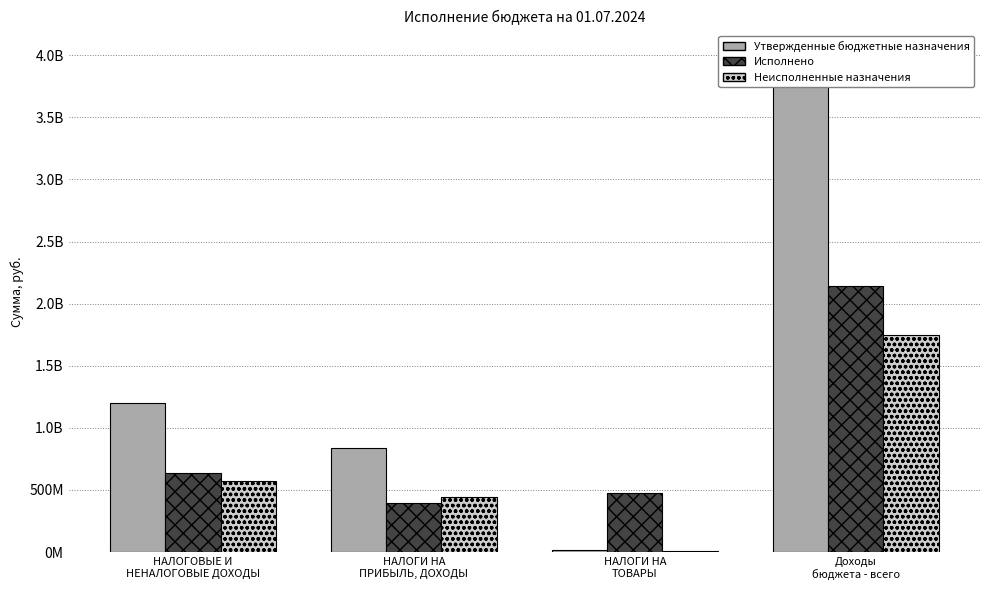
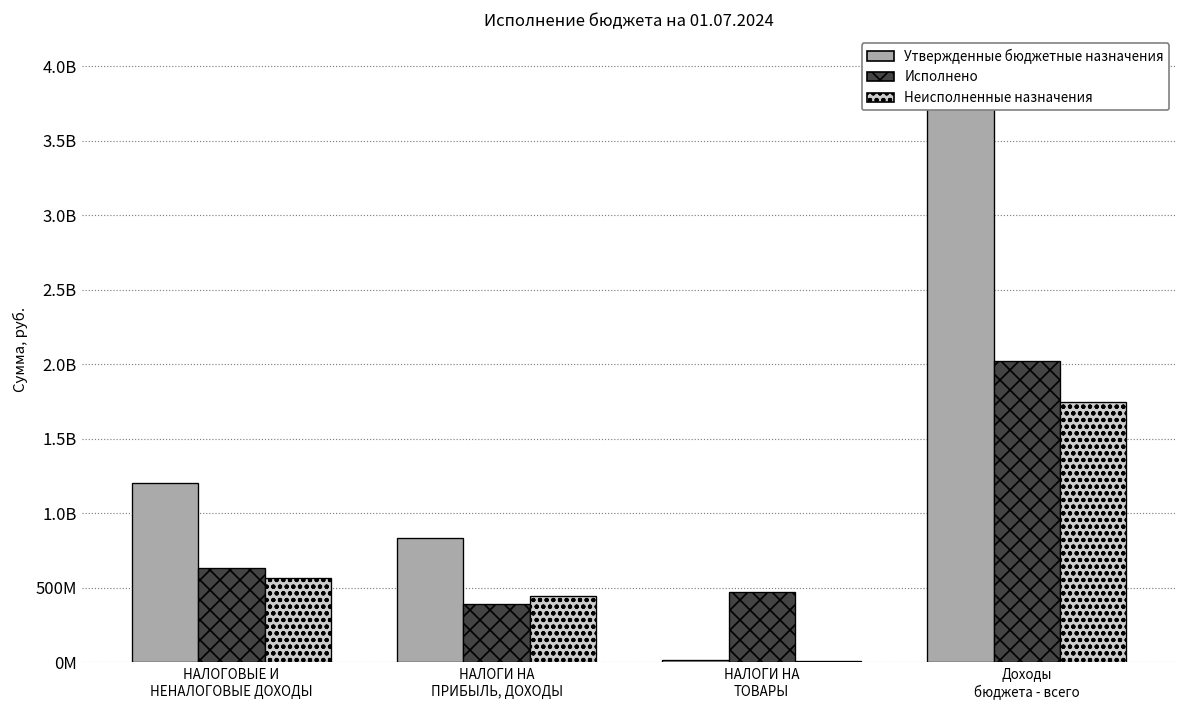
Исполнено, Доходы бюджета - всего: 2140000000 -> 2030000000
